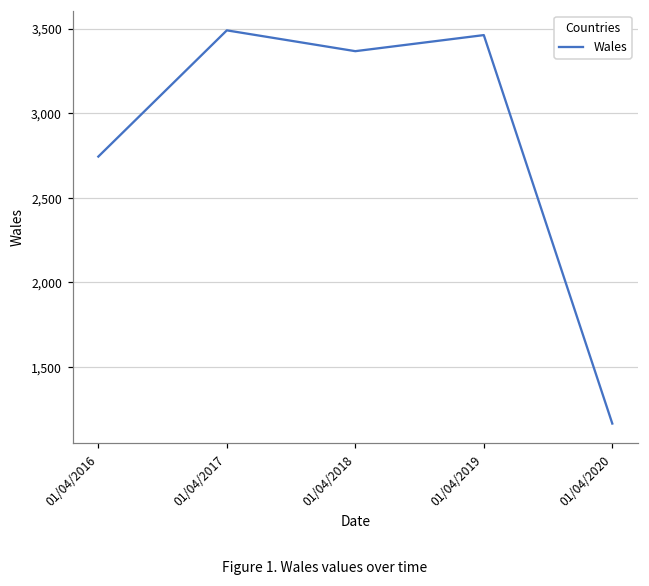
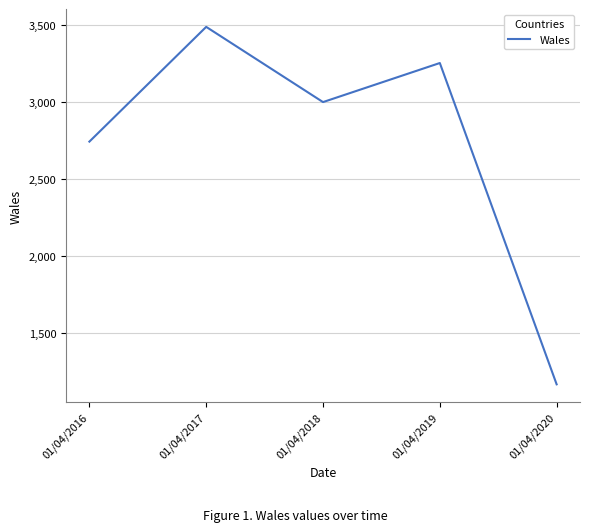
01/04/2018: 3,370 -> 3,000
01/04/2019: 3,460 -> 3,260
